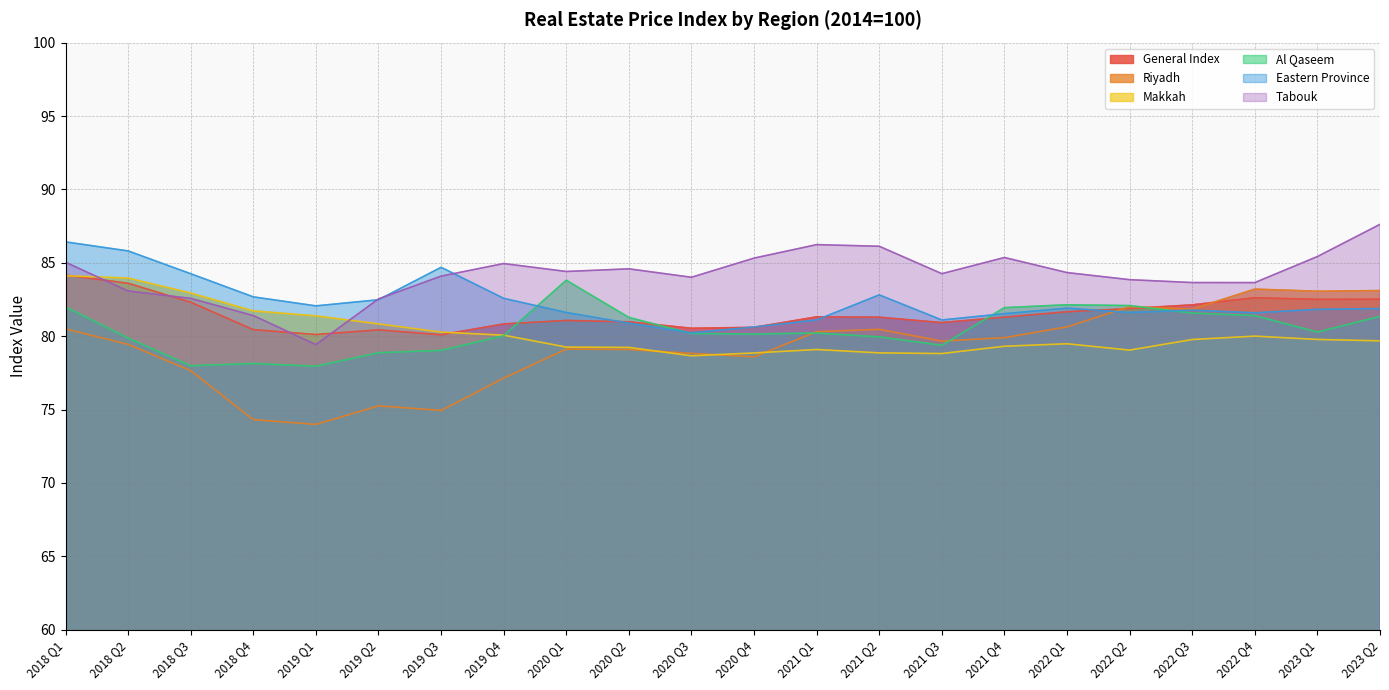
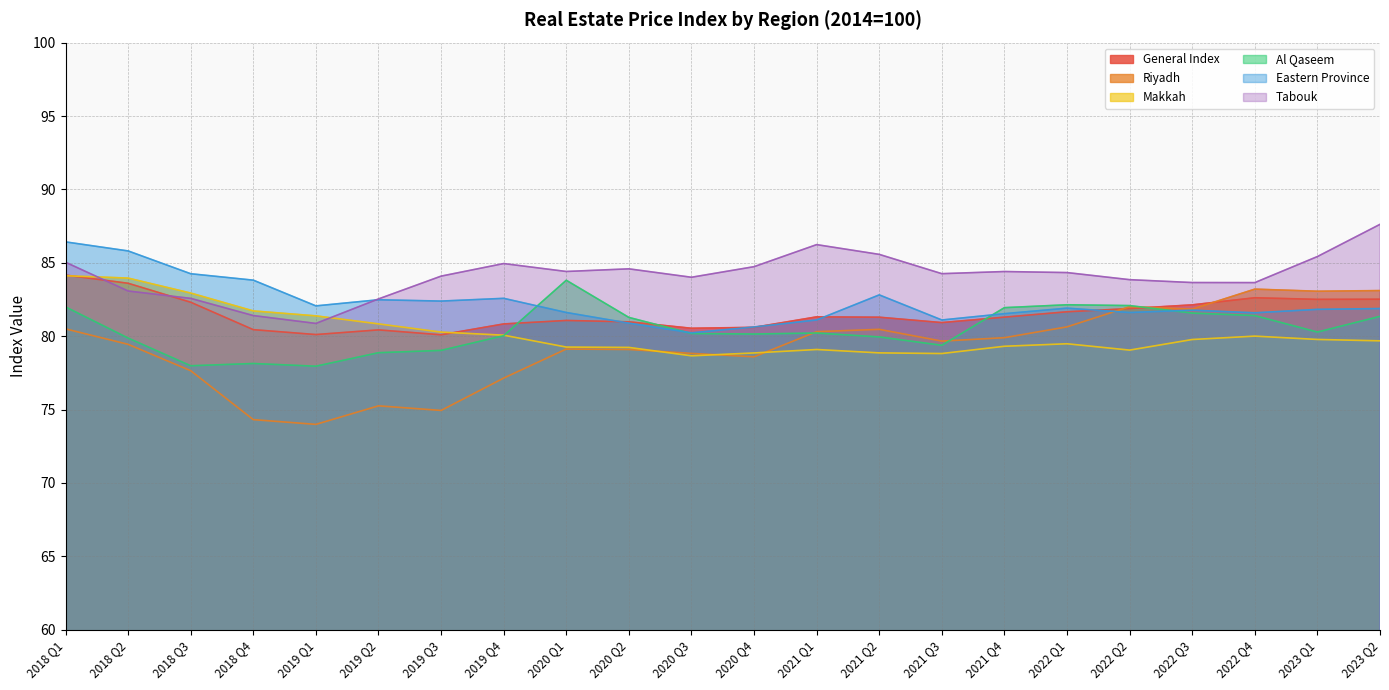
Eastern Province, 2018 Q4: 82.7 -> 83.8
Tabouk, 2019 Q1: 79.4 -> 80.9
Eastern Province, 2019 Q3: 84.7 -> 82.4
Tabouk, 2020 Q4: 85.3 -> 84.7
Tabouk, 2021 Q2: 86.1 -> 85.6
Tabouk, 2021 Q4: 85.4 -> 84.4
